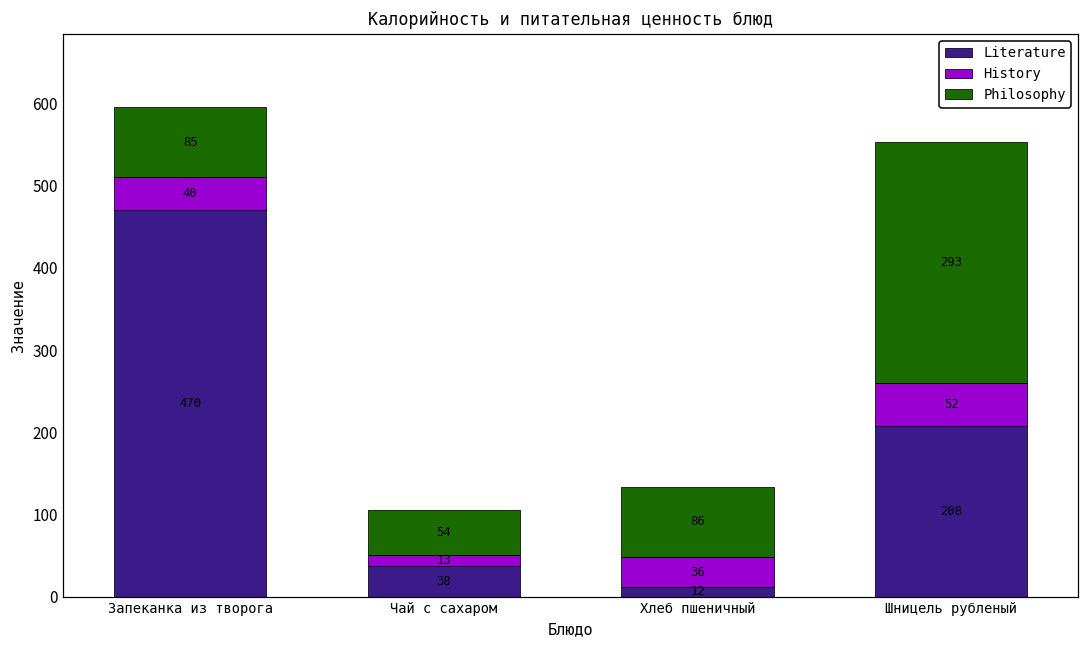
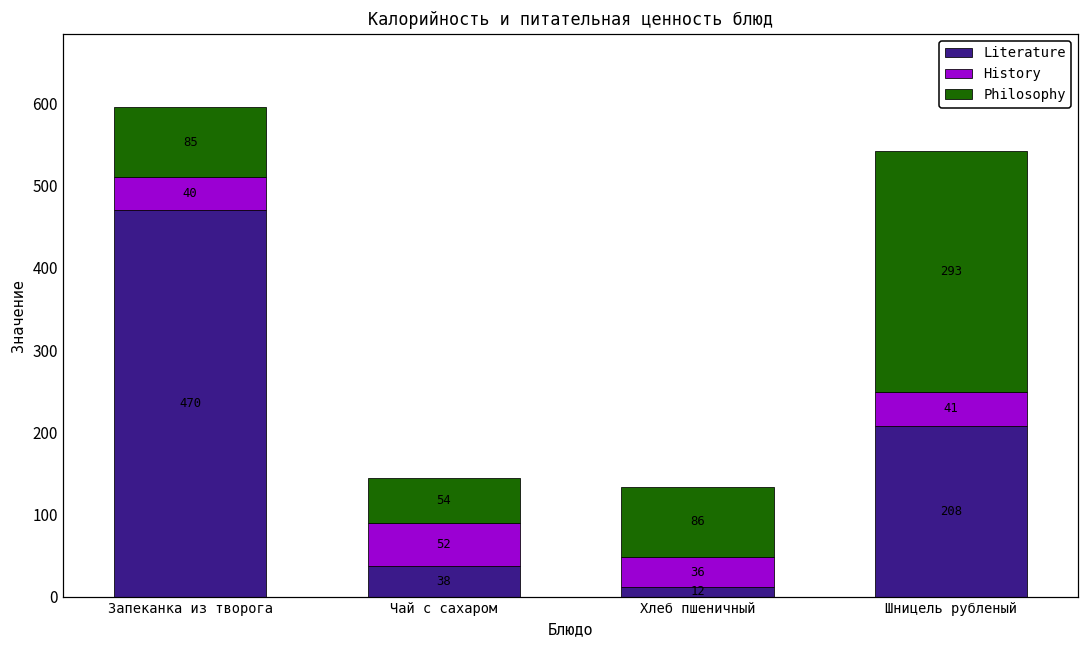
History, Чай с сахаром: 13 -> 52
History, Шницель рубленый: 52 -> 41
